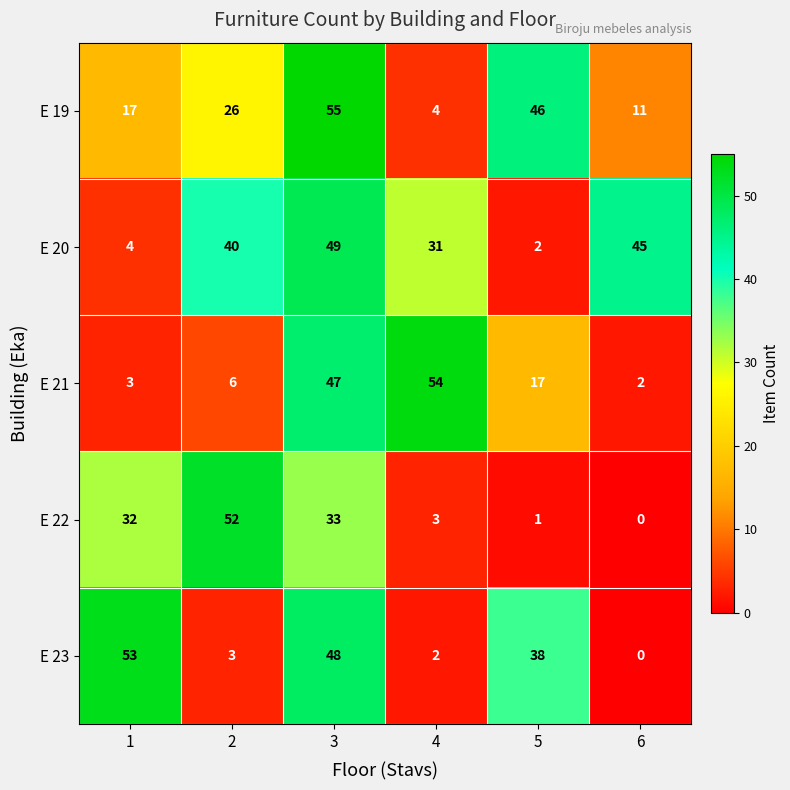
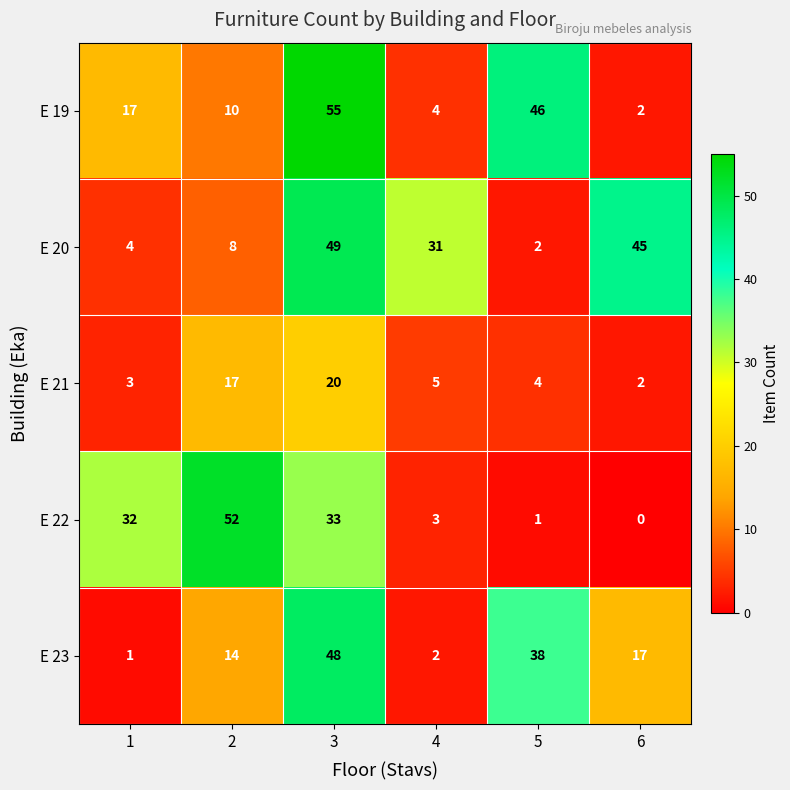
E 19, 2: 26 -> 10
E 19, 6: 11 -> 2
E 20, 2: 40 -> 8
E 21, 2: 6 -> 17
E 21, 3: 47 -> 20
E 21, 4: 54 -> 5
E 21, 5: 17 -> 4
E 23, 1: 53 -> 1
E 23, 2: 3 -> 14
E 23, 6: 0 -> 17
